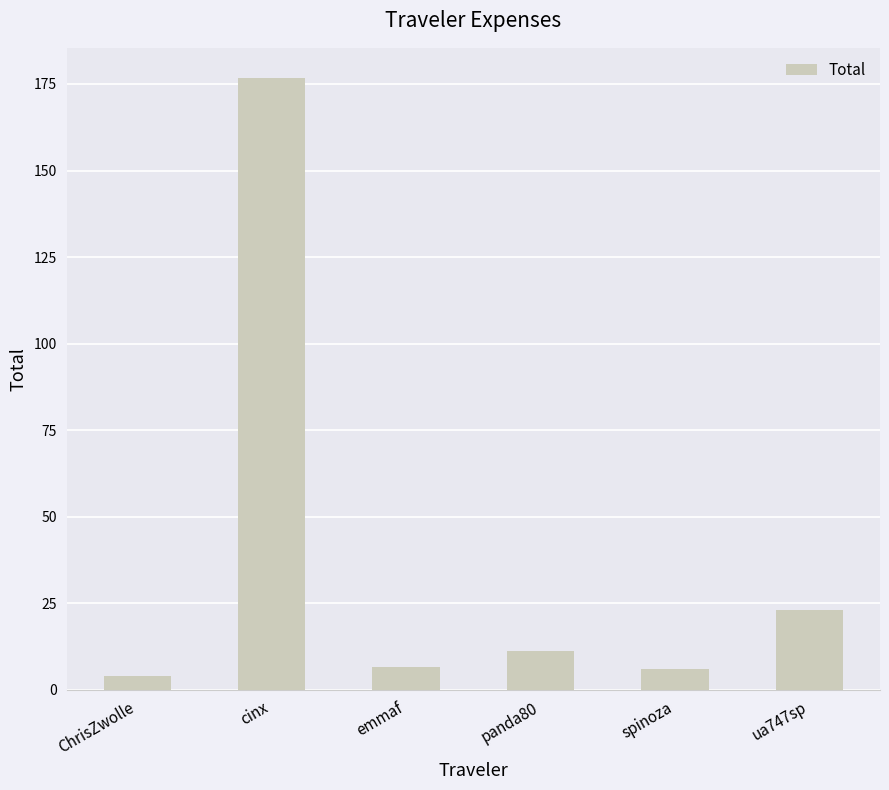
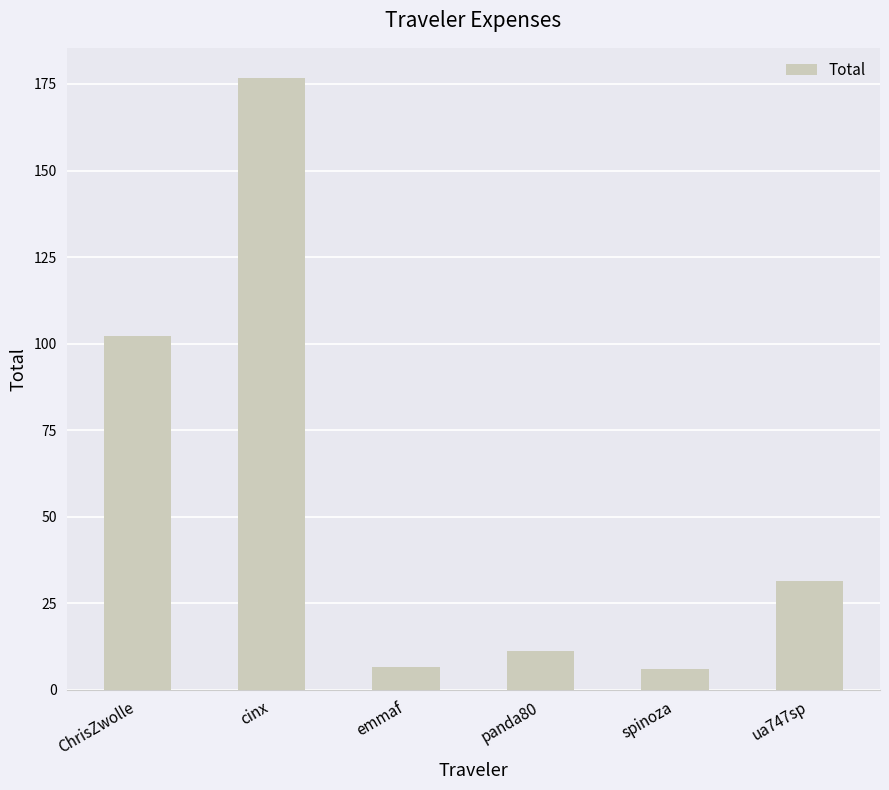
ChrisZwolle: 4 -> 102
ua747sp: 23 -> 31
